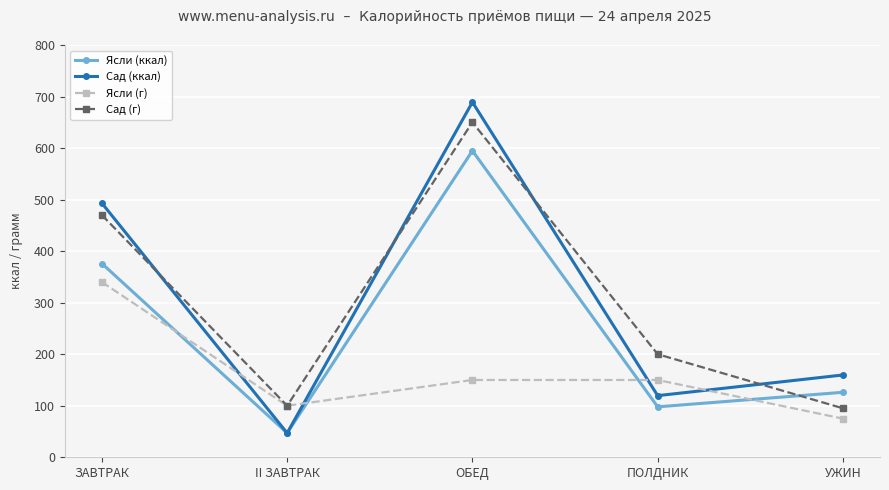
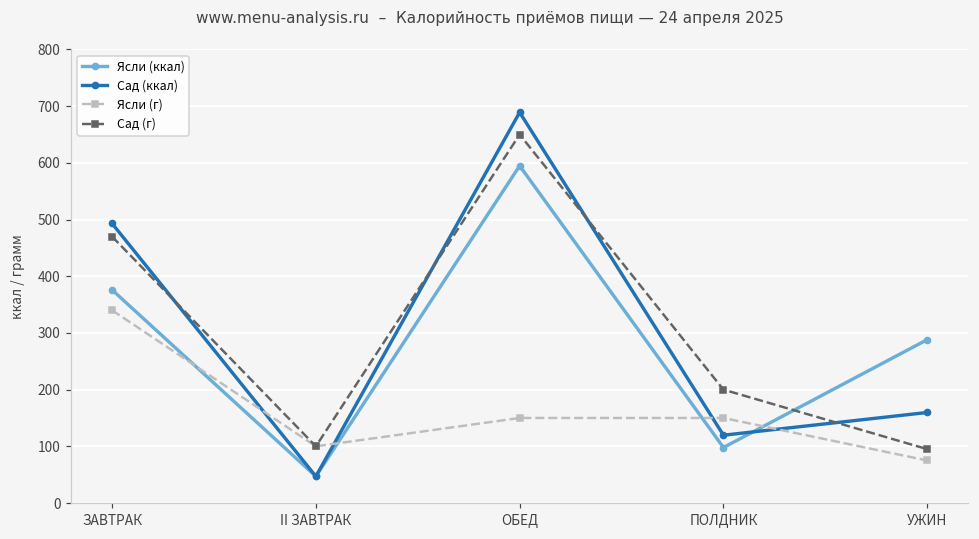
Ясли (ккал), УЖИН: 130 -> 290
